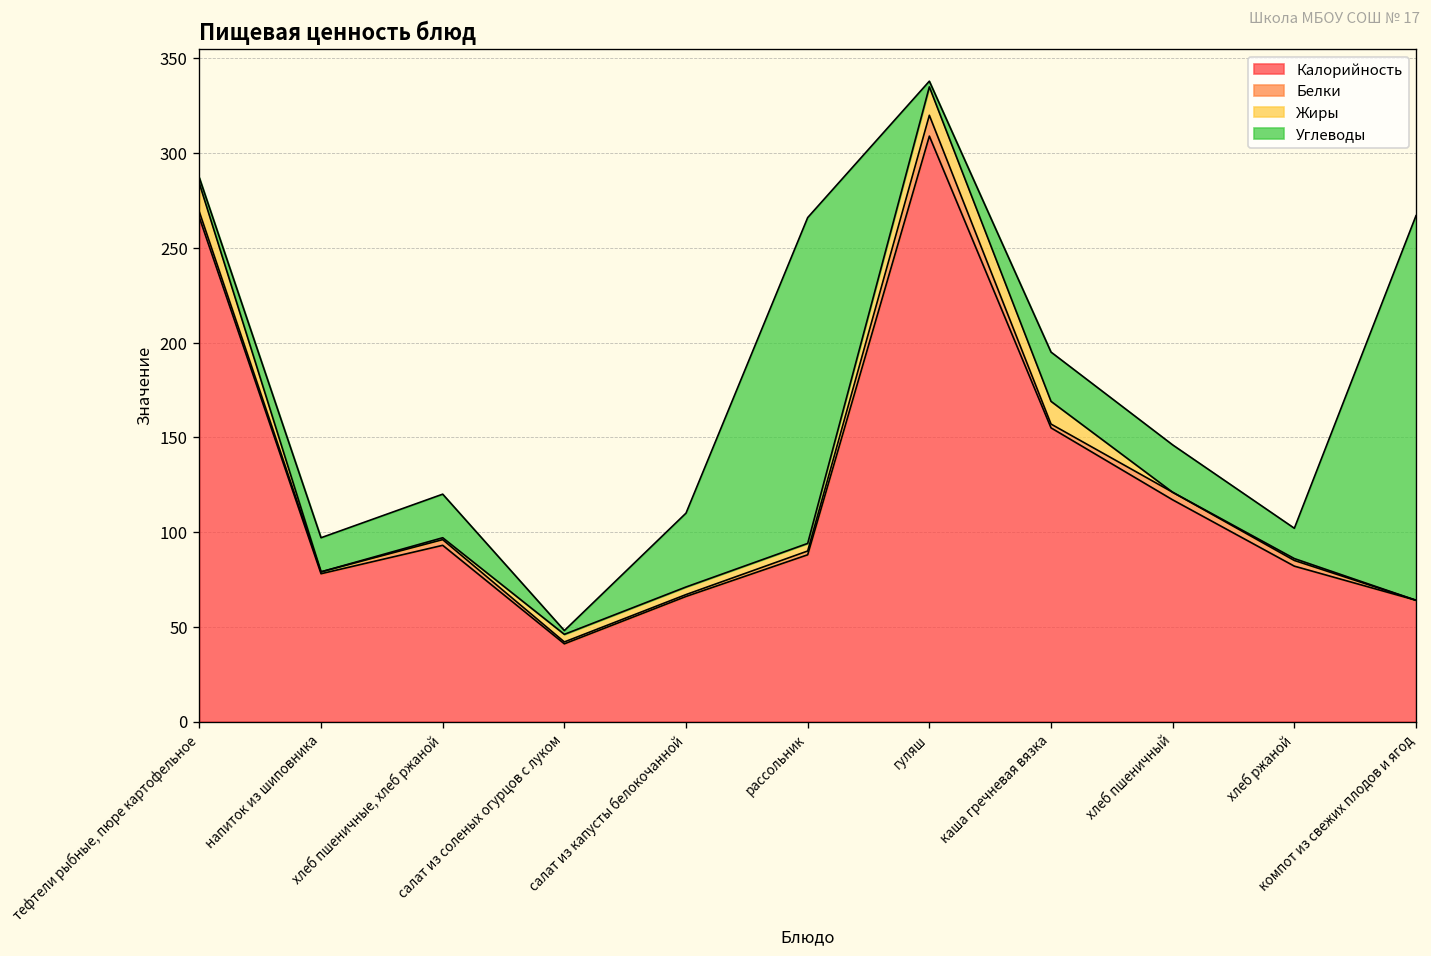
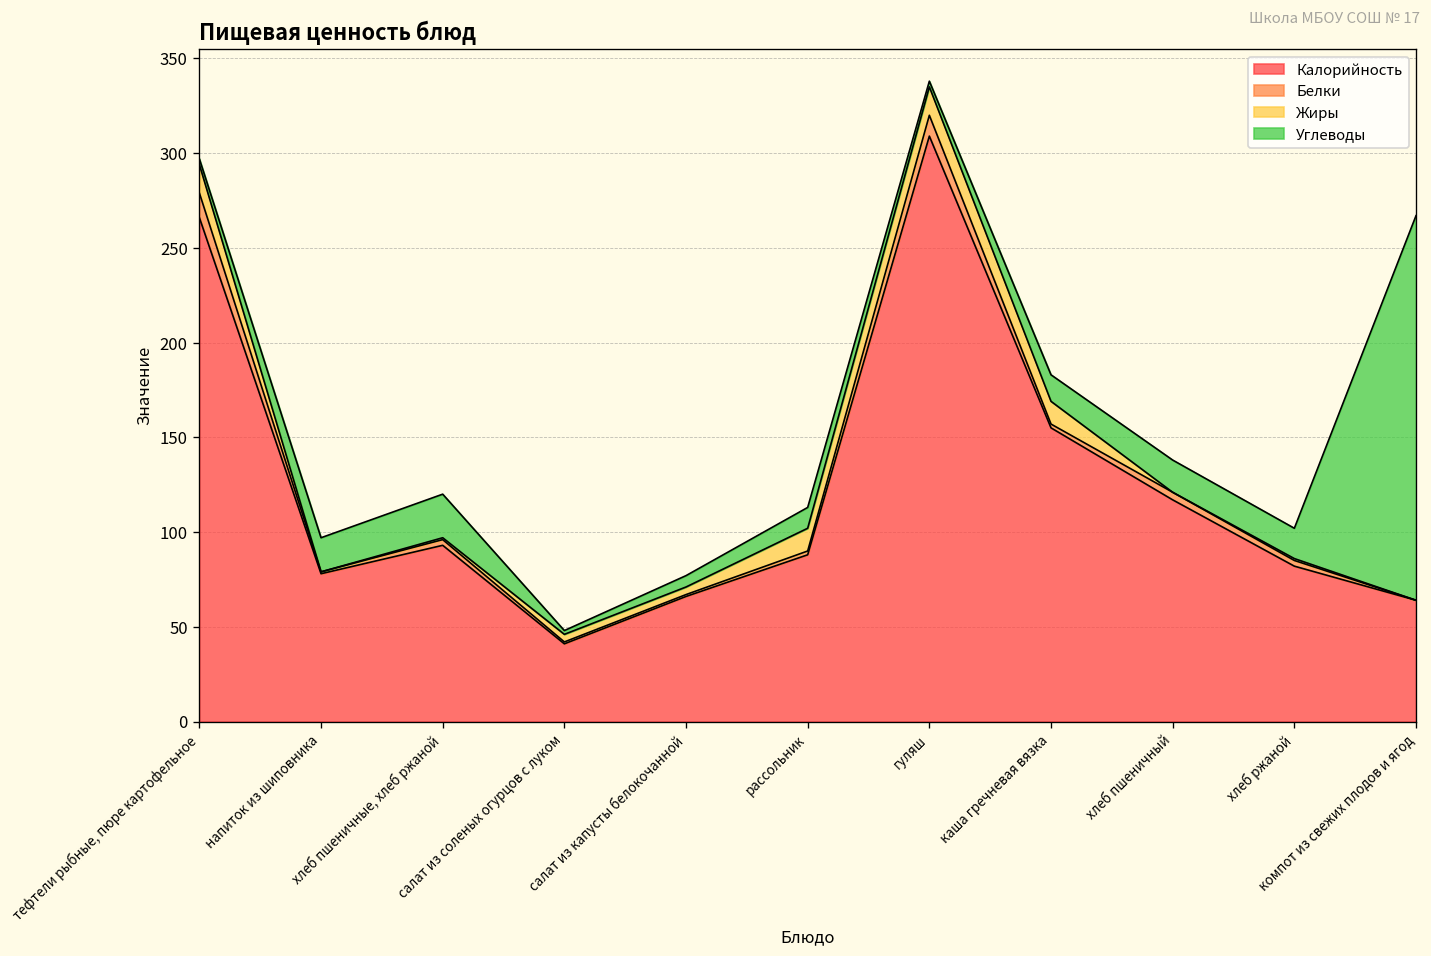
Белки, тефтели рыбные, пюре картофельное: 3 -> 13
Углеводы, салат из капусты белокочанной: 39 -> 6
Жиры, рассольник: 4 -> 12
Углеводы, рассольник: 172 -> 11
Углеводы, каша гречневая вязка: 26 -> 14
Углеводы, хлеб пшеничный: 25 -> 17
